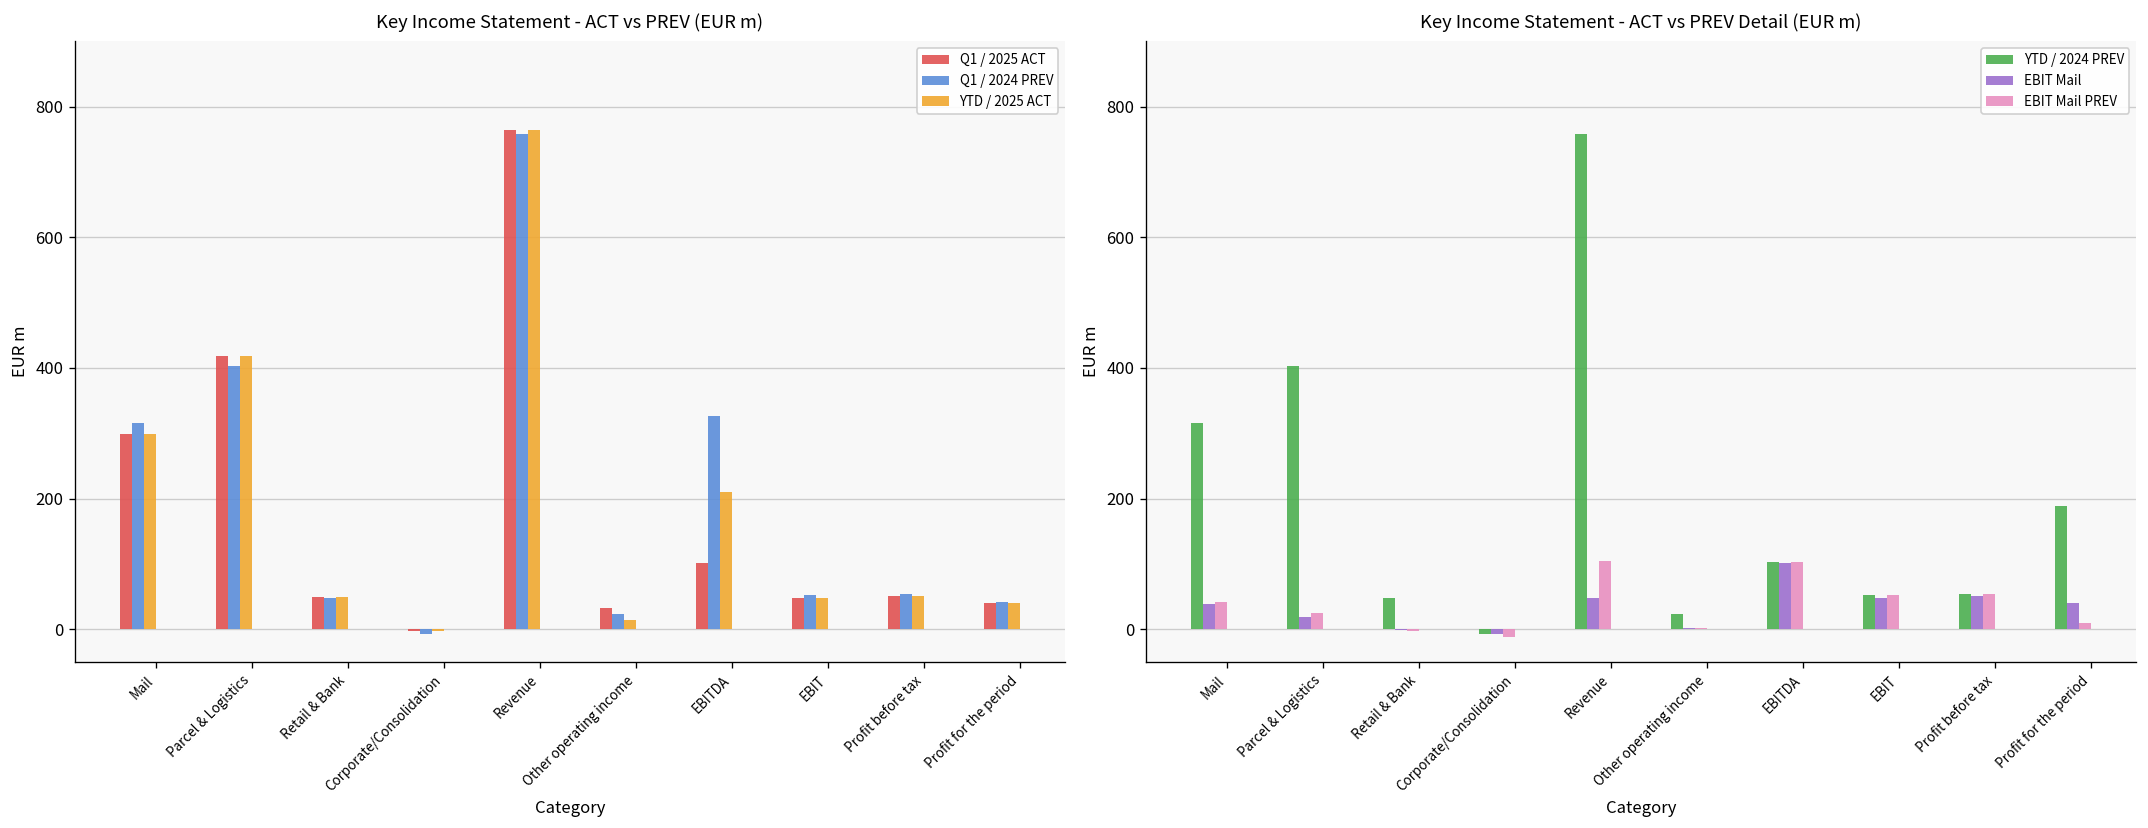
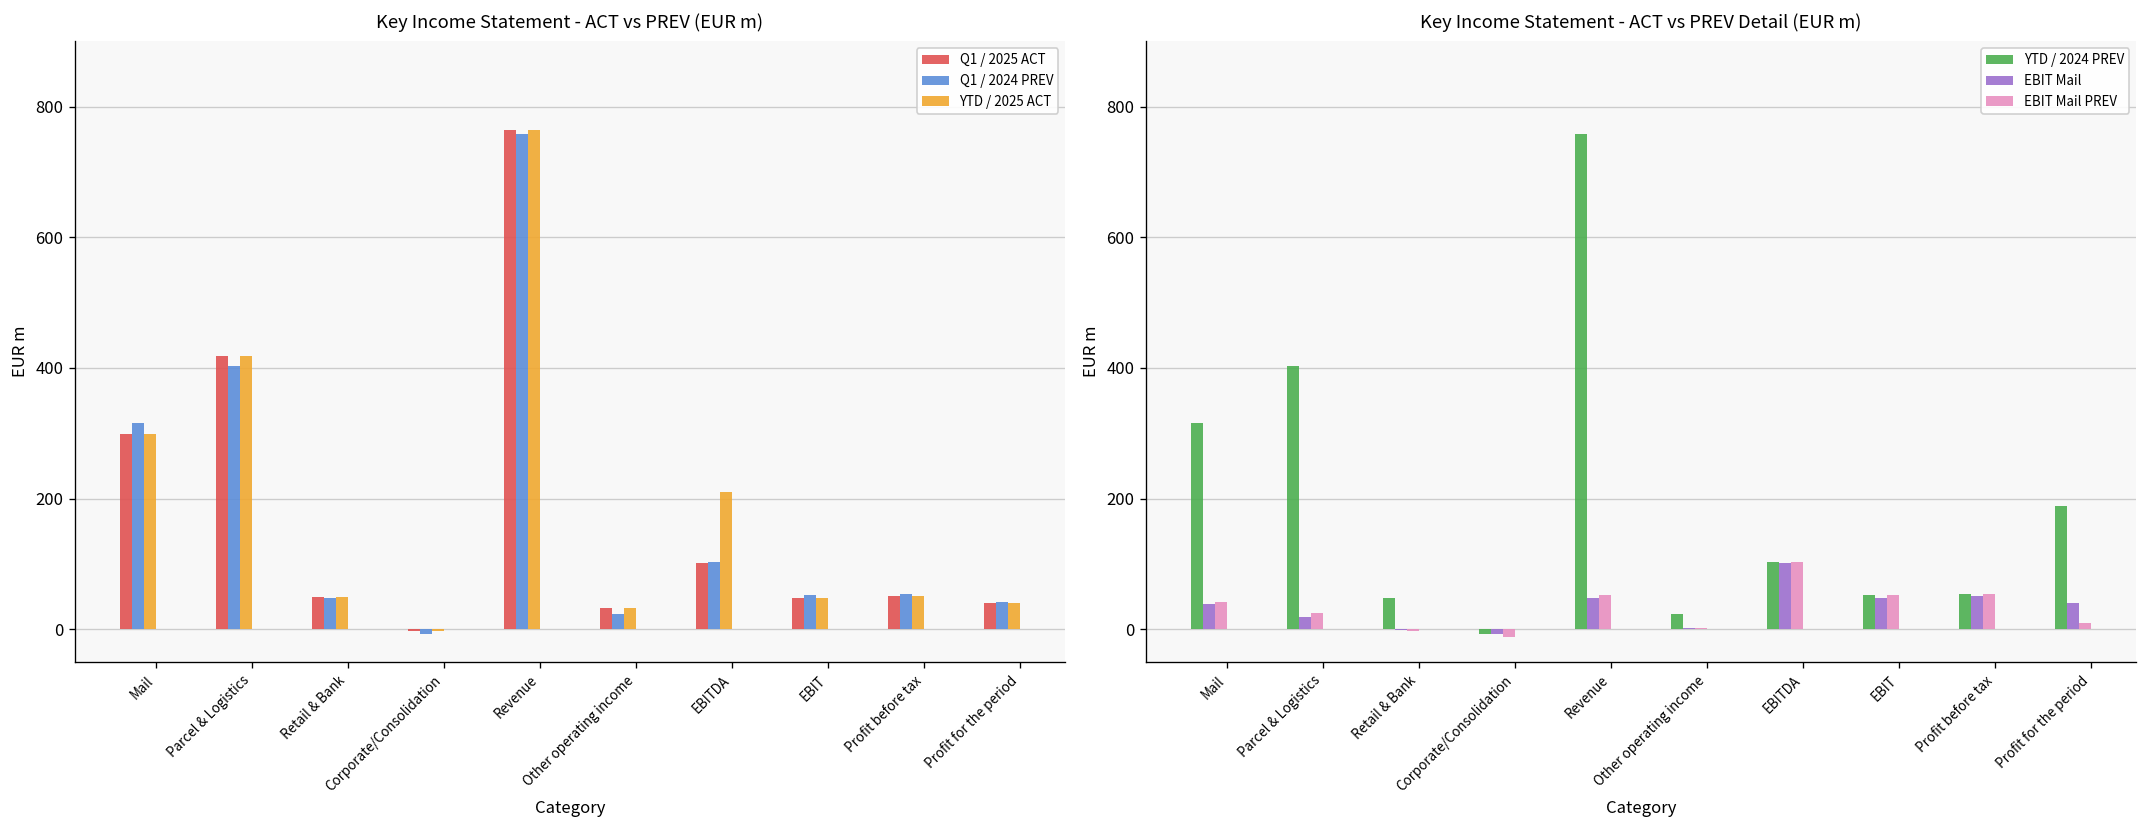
Key Income Statement - ACT vs PREV (EUR m), YTD / 2025 ACT, Other operating income: 10 -> 30
Key Income Statement - ACT vs PREV (EUR m), Q1 / 2024 PREV, EBITDA: 330 -> 100
Key Income Statement - ACT vs PREV Detail (EUR m), EBIT Mail PREV, Revenue: 100 -> 50
